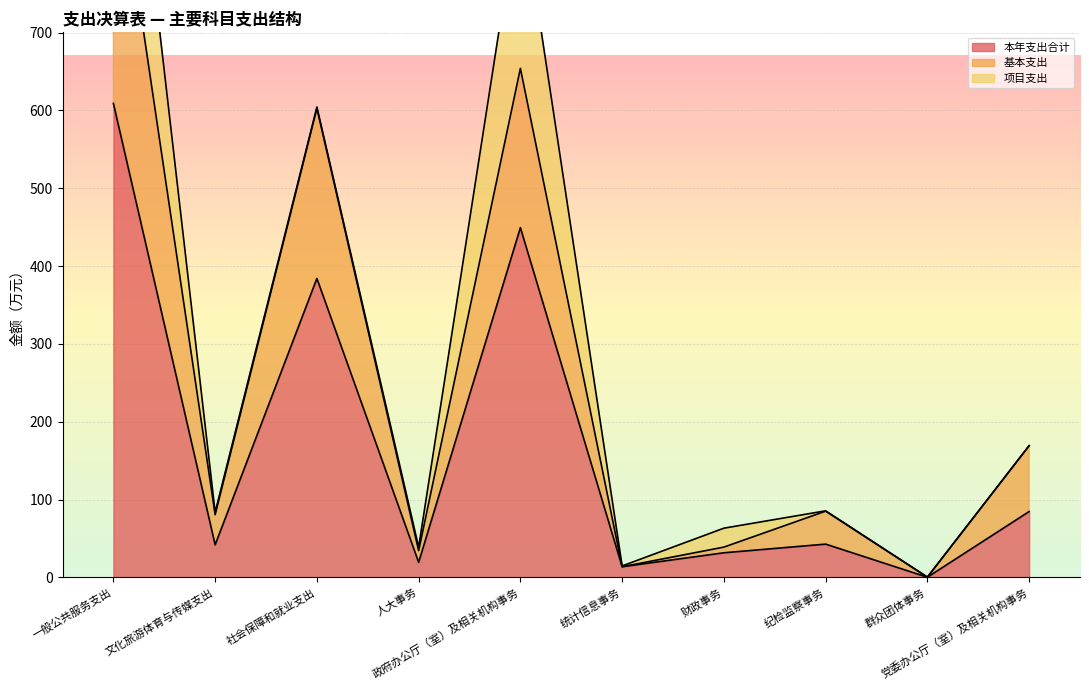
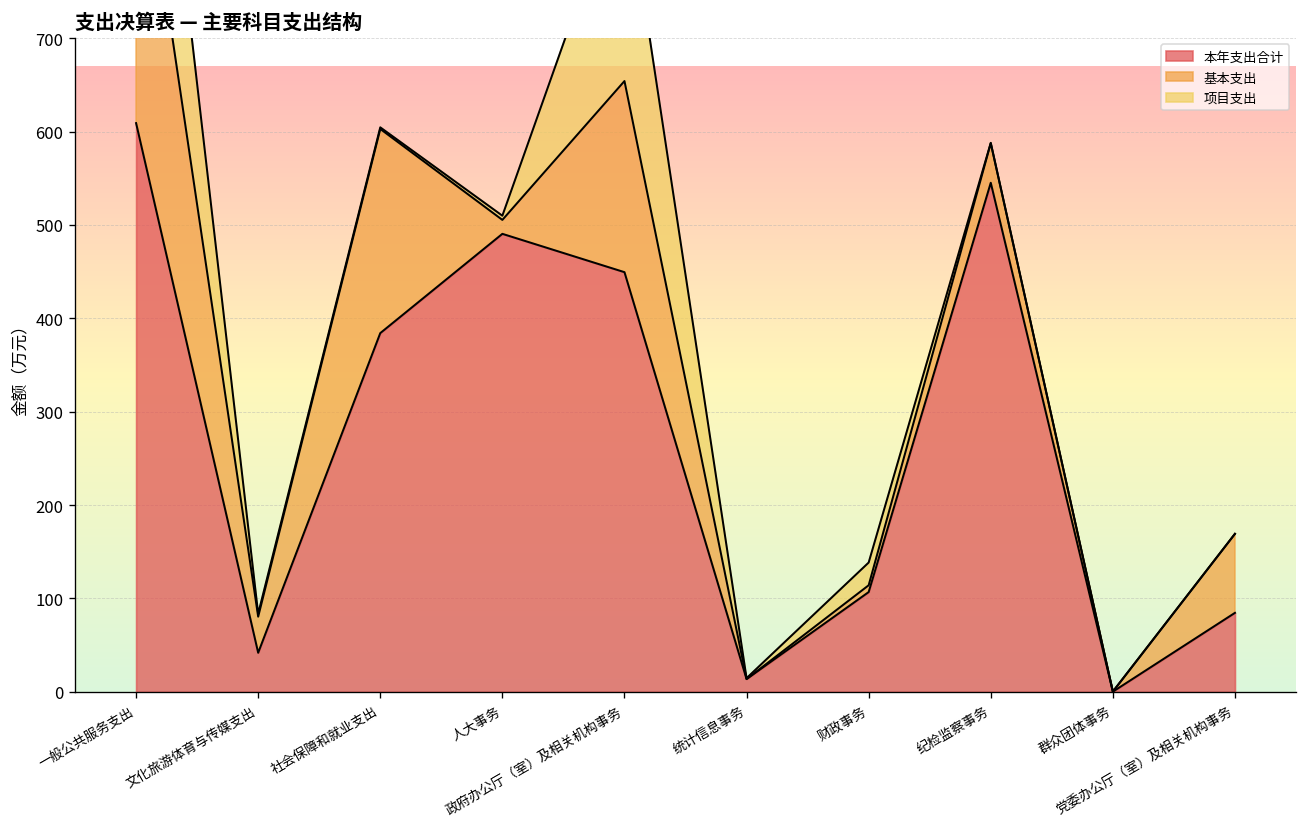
本年支出合计, 人大事务: 20 -> 490
本年支出合计, 财政事务: 30 -> 110
本年支出合计, 纪检监察事务: 40 -> 550
